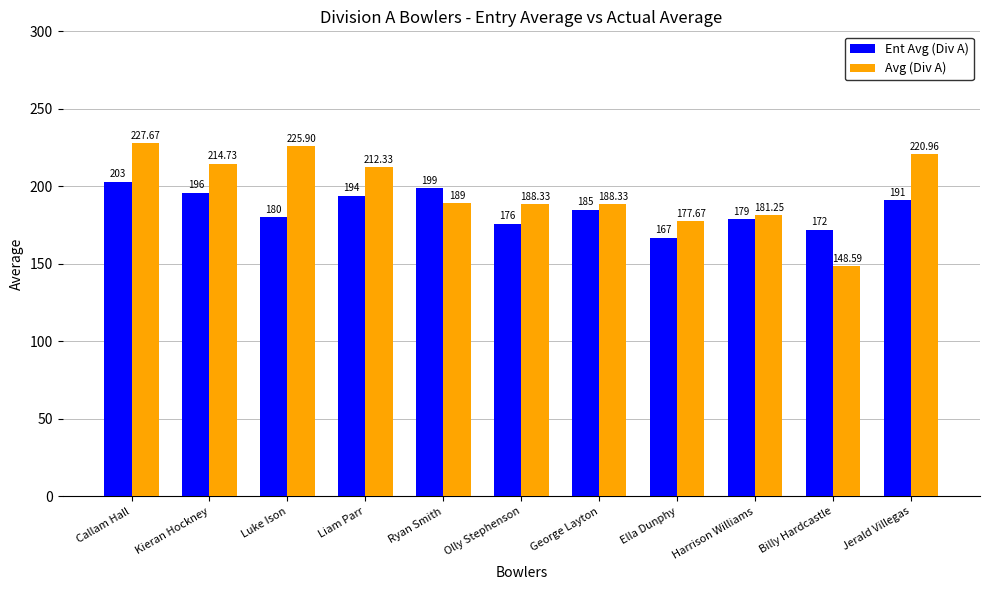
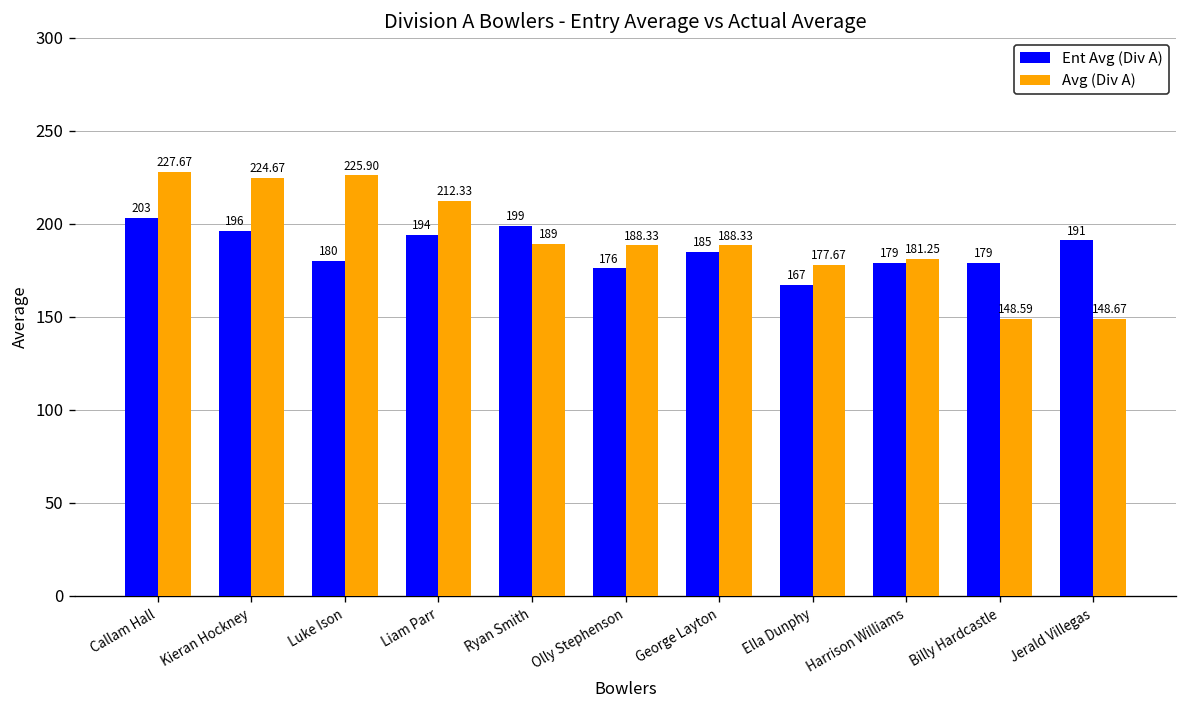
Avg (Div A), Kieran Hockney: 214.73 -> 224.67
Ent Avg (Div A), Billy Hardcastle: 172 -> 179
Avg (Div A), Jerald Villegas: 220.96 -> 148.67
